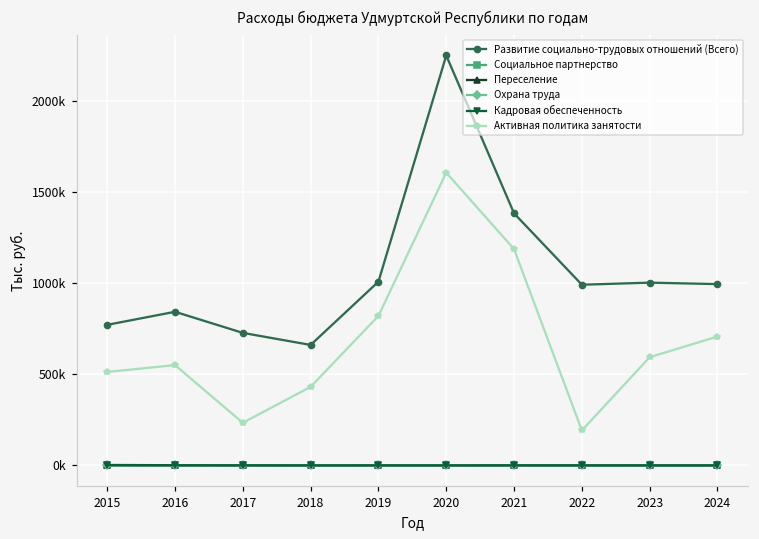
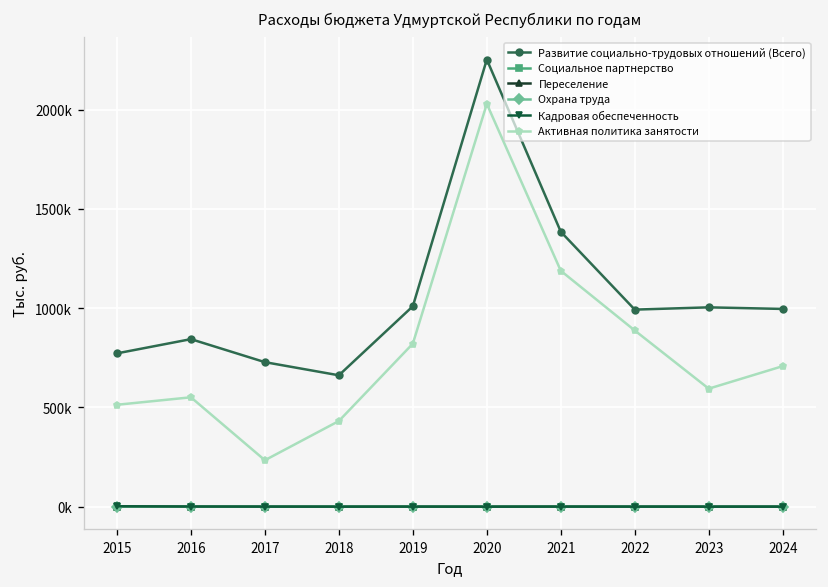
Активная политика занятости, 2020: 1610000 -> 2030000
Активная политика занятости, 2022: 190000 -> 890000
